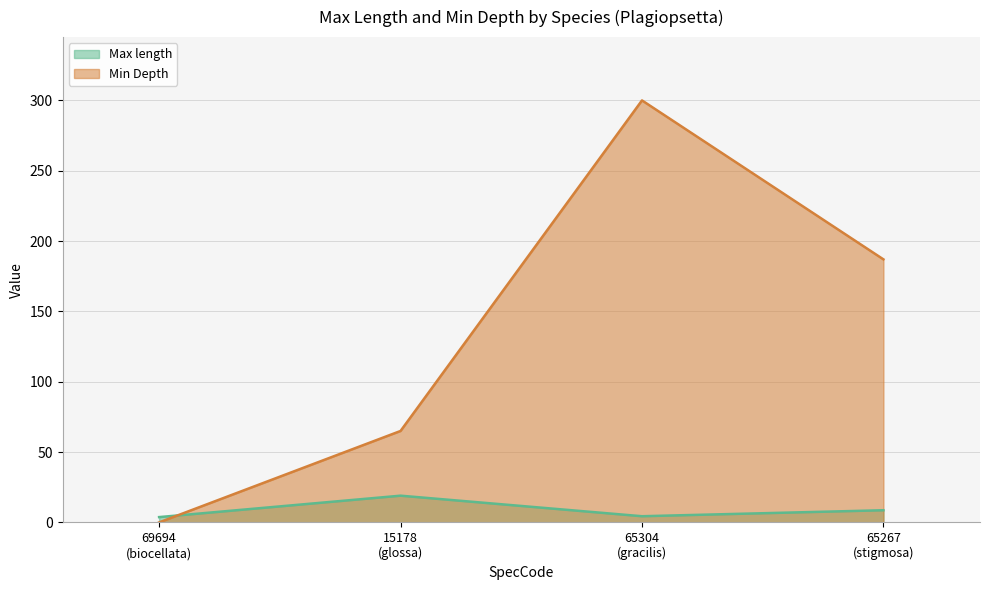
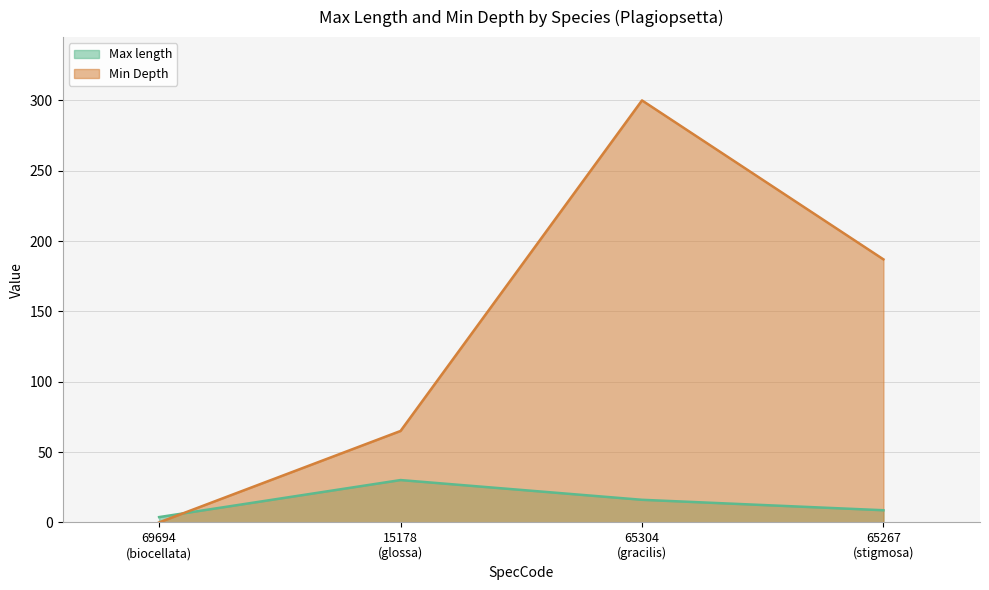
Max length, 15178 (glossa): 19 -> 30
Max length, 65304 (gracilis): 4 -> 16
